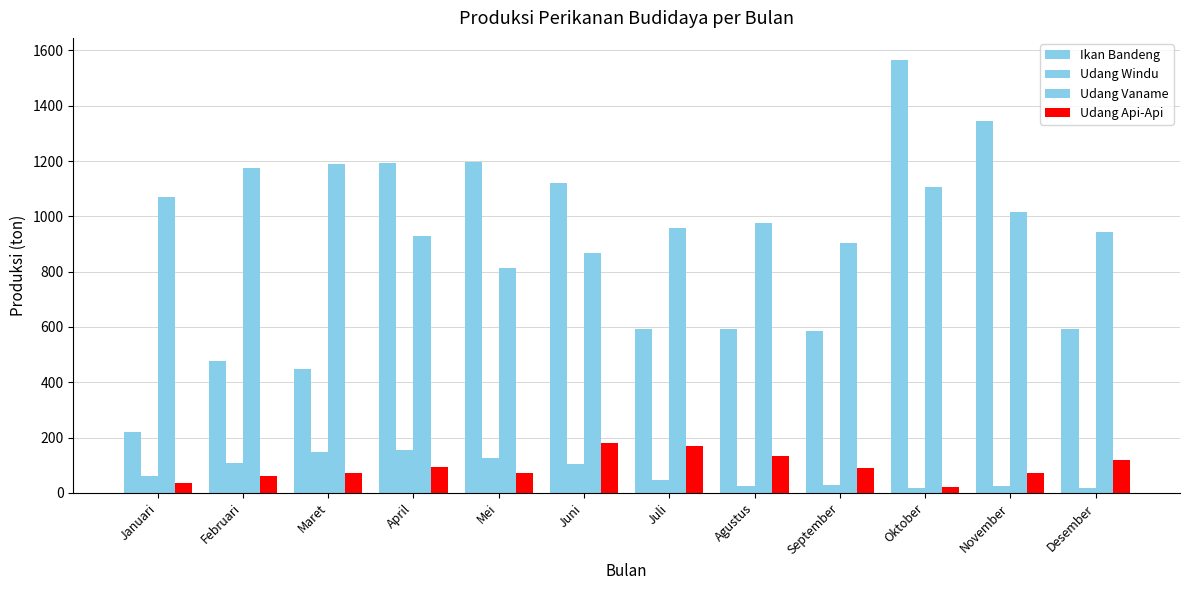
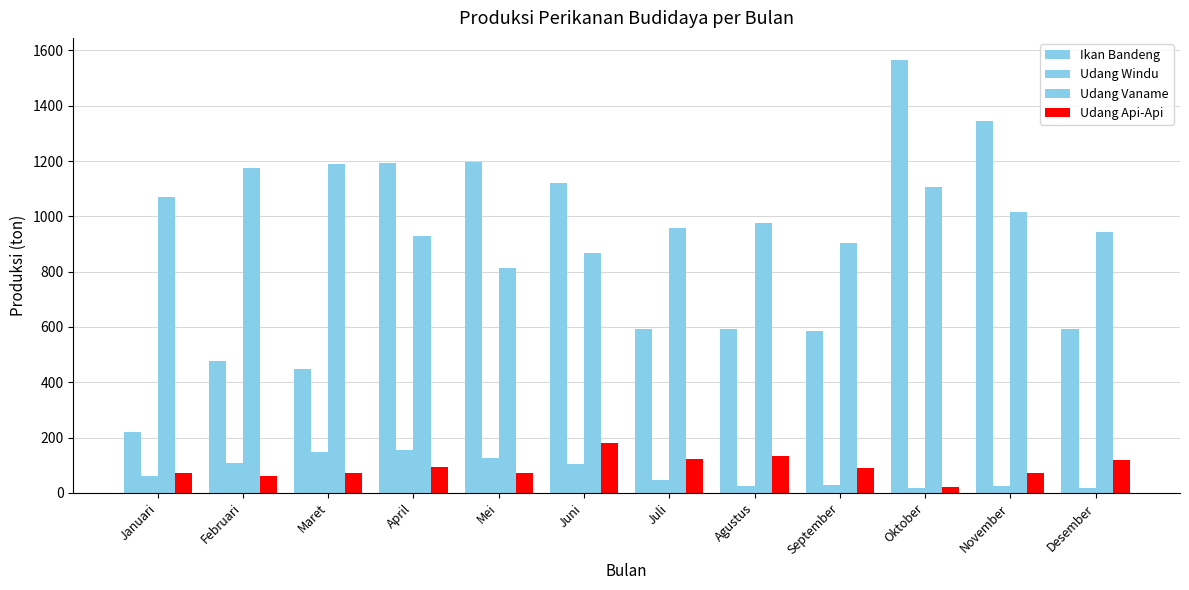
Udang Api-Api, Januari: 30 -> 70
Udang Api-Api, Juli: 170 -> 120
